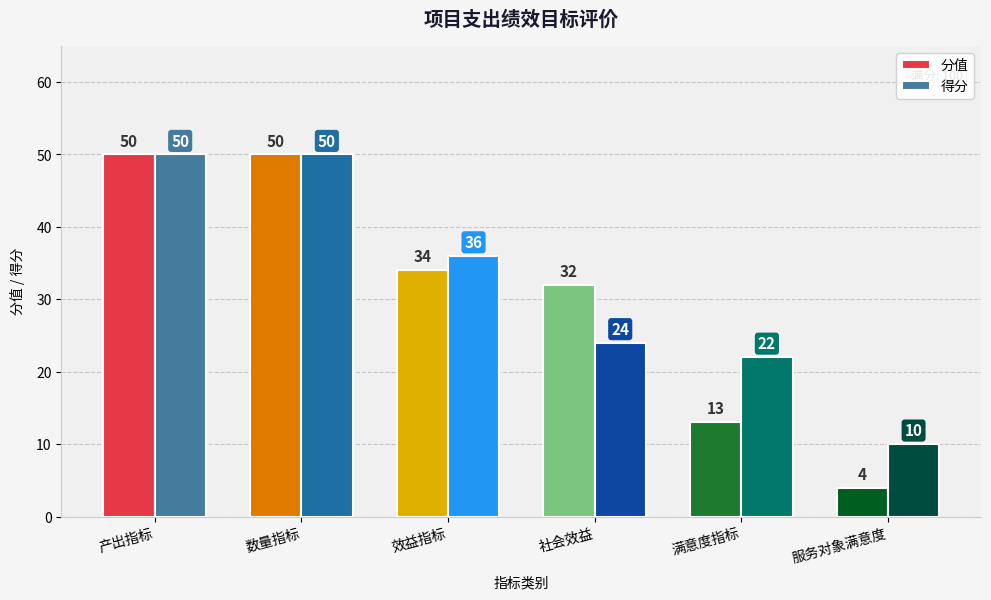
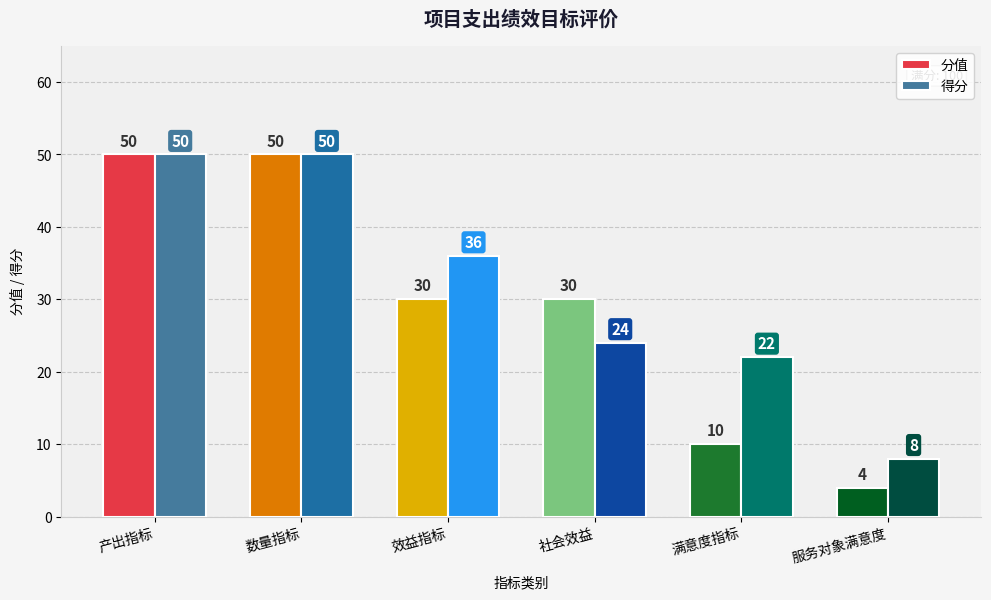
分值, 效益指标: 34 -> 30
分值, 社会效益: 32 -> 30
分值, 满意度指标: 13 -> 10
得分, 服务对象满意度: 10 -> 8
